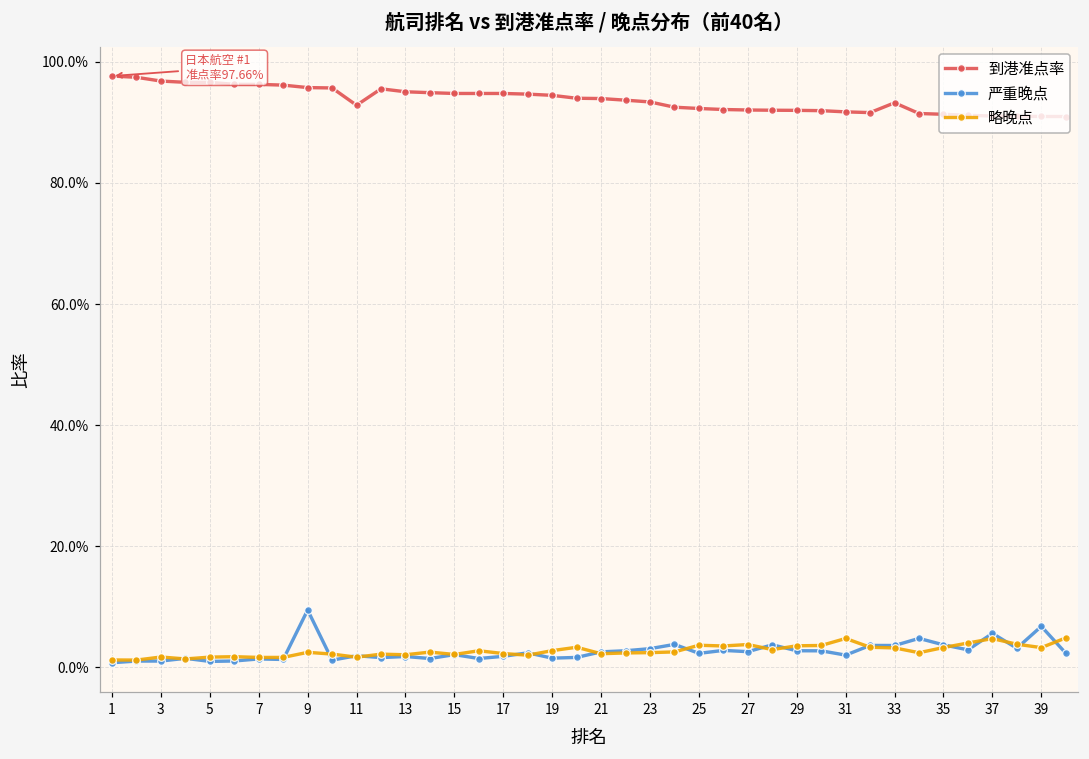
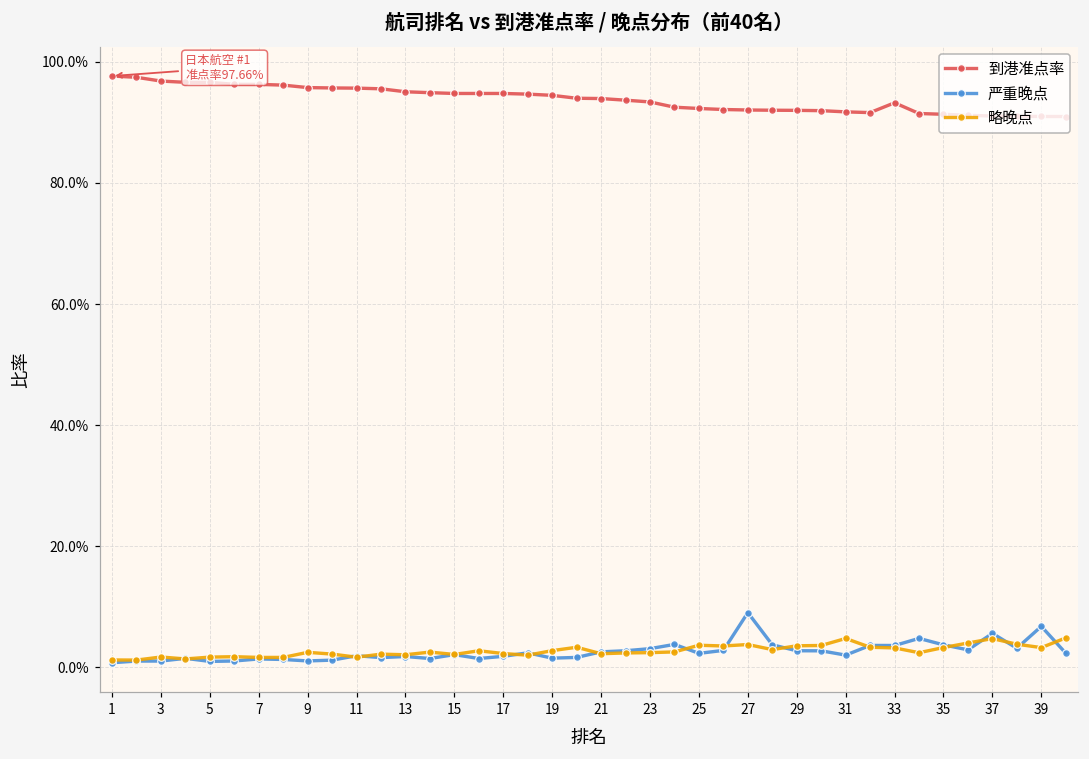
严重晚点, 9: 9% -> 1%
到港准点率, 11: 93% -> 96%
严重晚点, 27: 3% -> 9%
